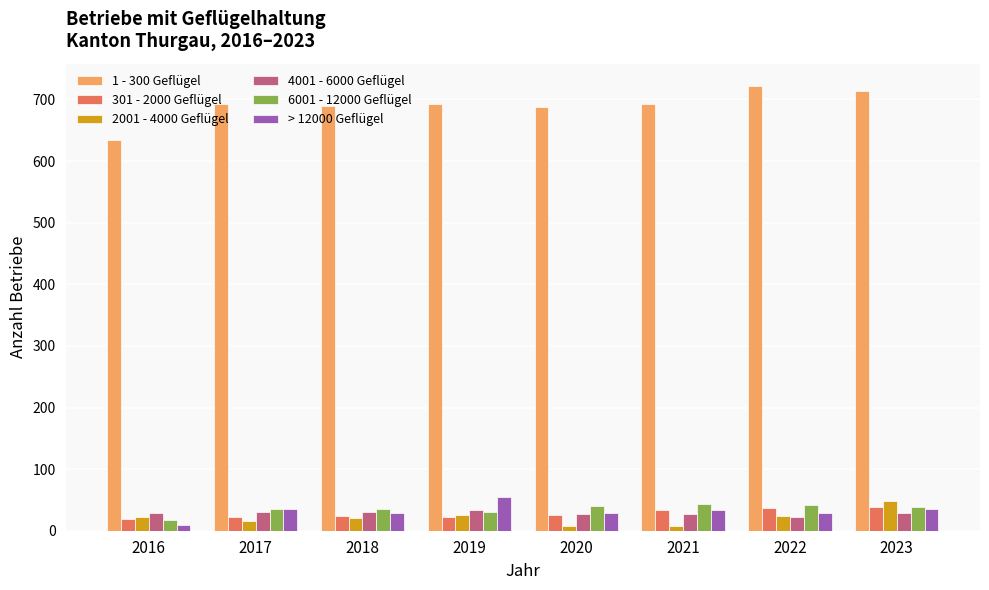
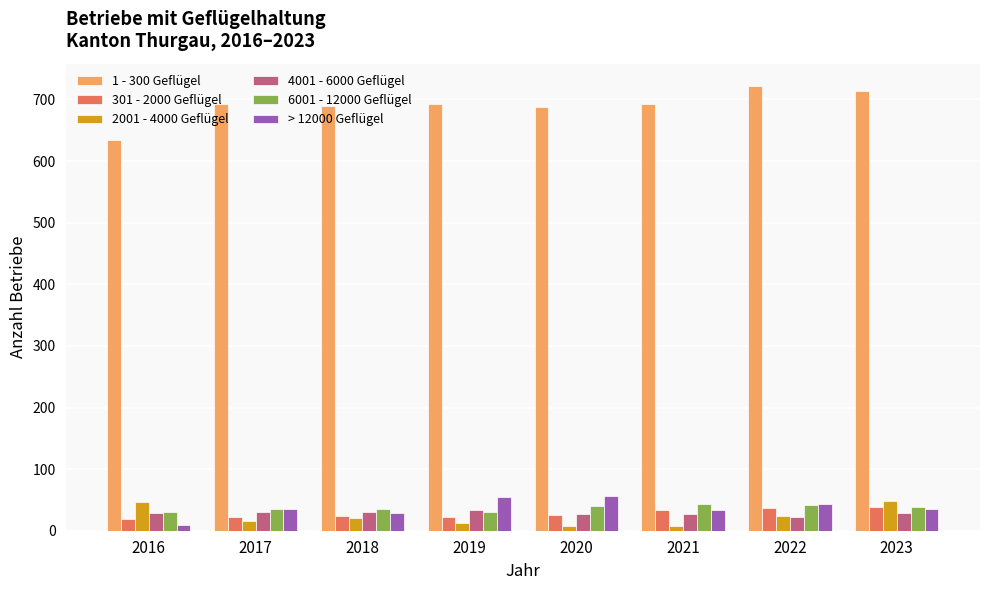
2001 - 4000 Geflügel, 2016: 20 -> 50
6001 - 12000 Geflügel, 2016: 20 -> 30
2001 - 4000 Geflügel, 2019: 30 -> 10
> 12000 Geflügel, 2020: 30 -> 60
> 12000 Geflügel, 2022: 30 -> 40
